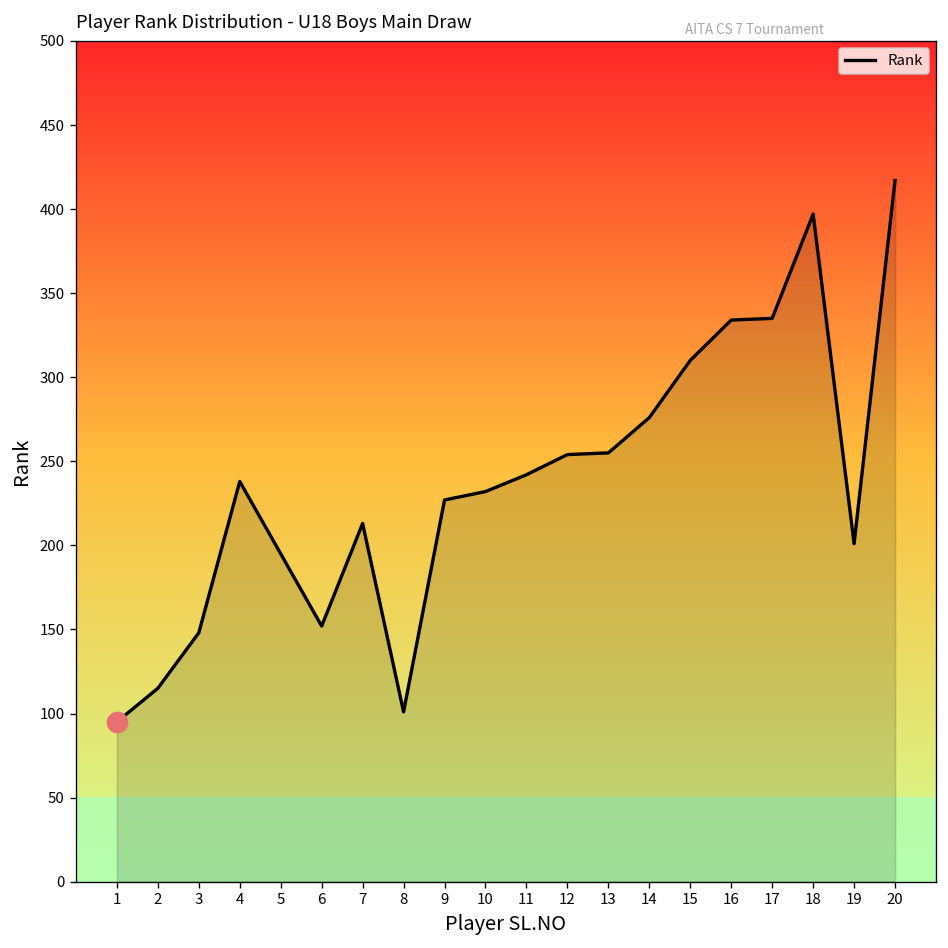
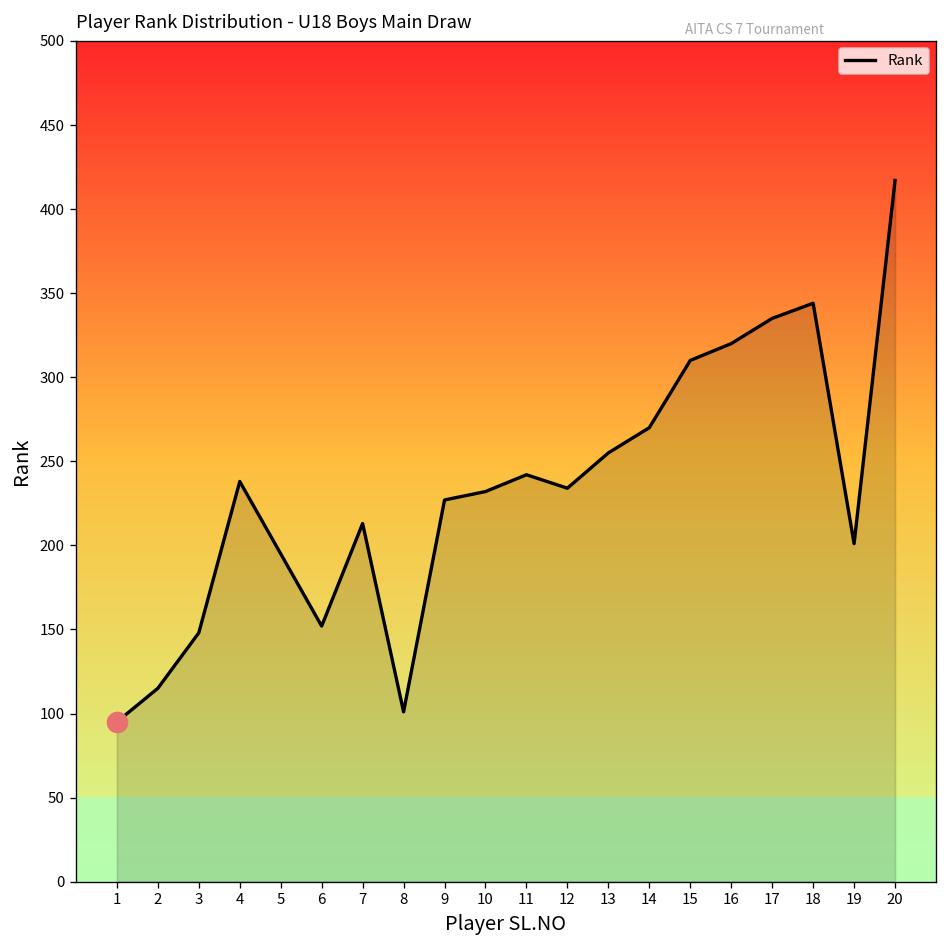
Rank, 12: 254 -> 234
Rank, 14: 276 -> 270
Rank, 16: 334 -> 320
Rank, 18: 397 -> 344
